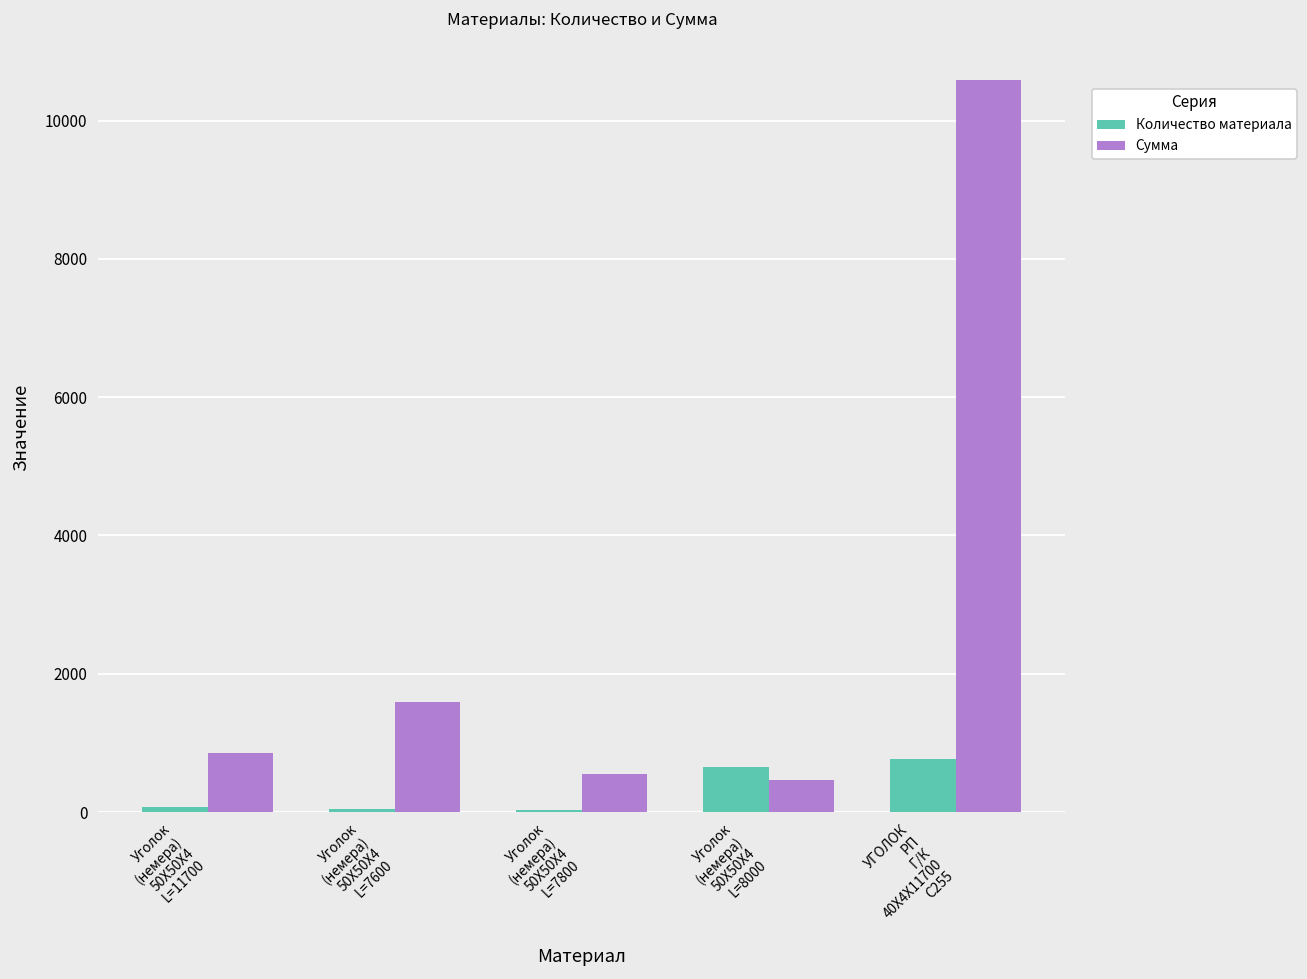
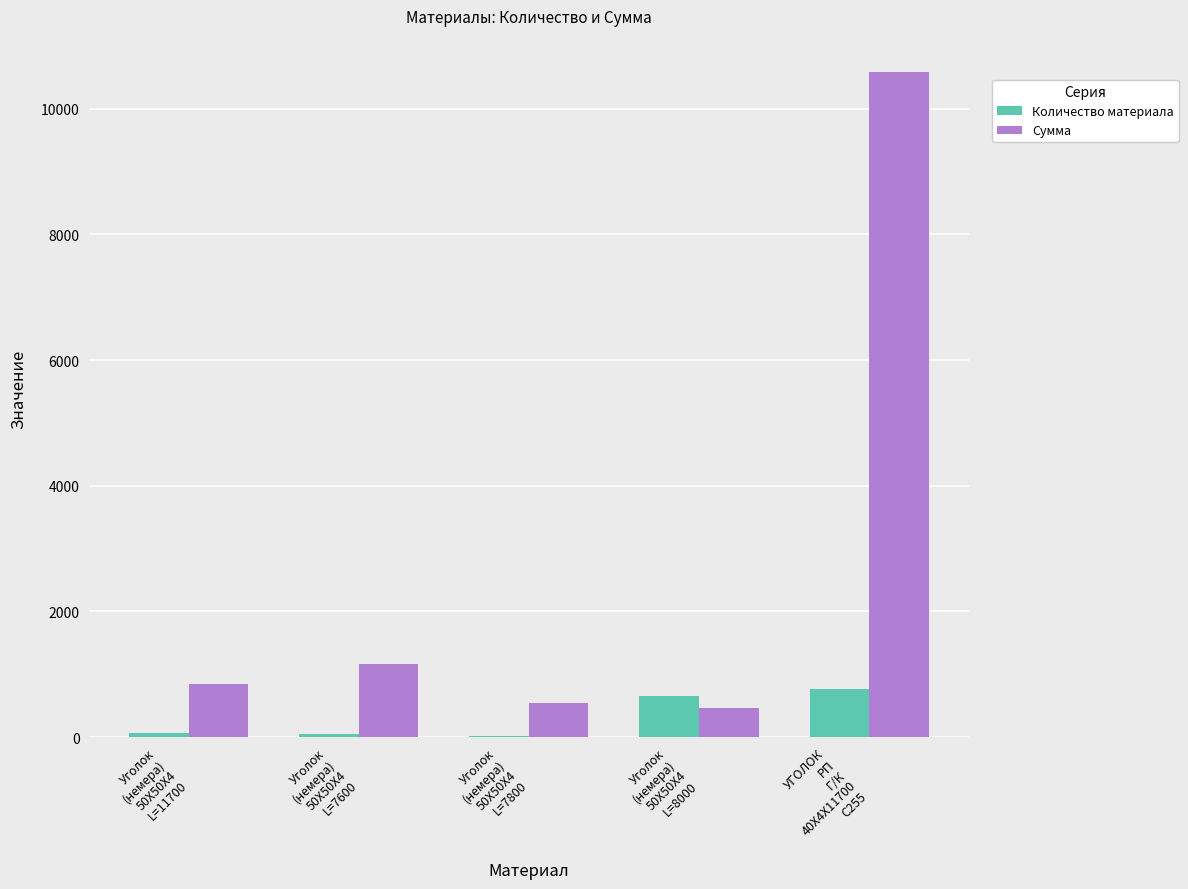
Сумма, Уголок (немера) 50X50X4 L=7600: 1600 -> 1200
